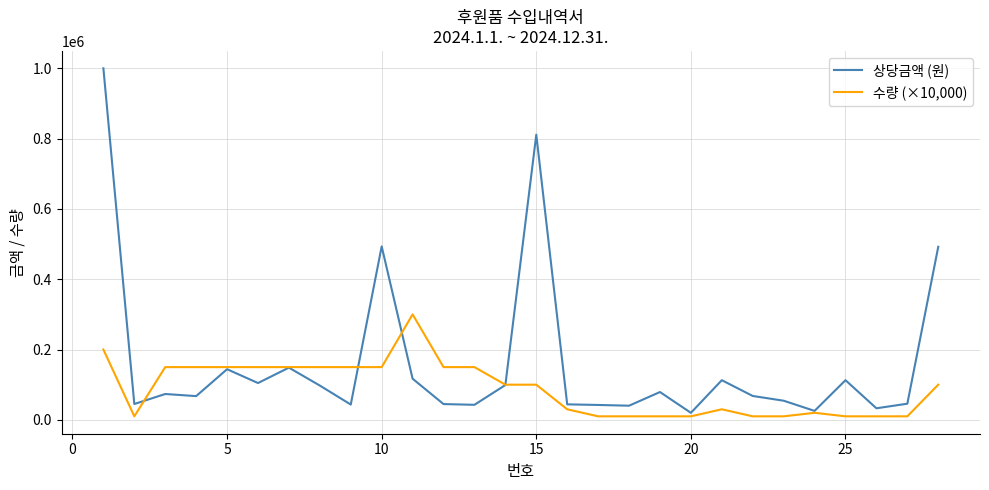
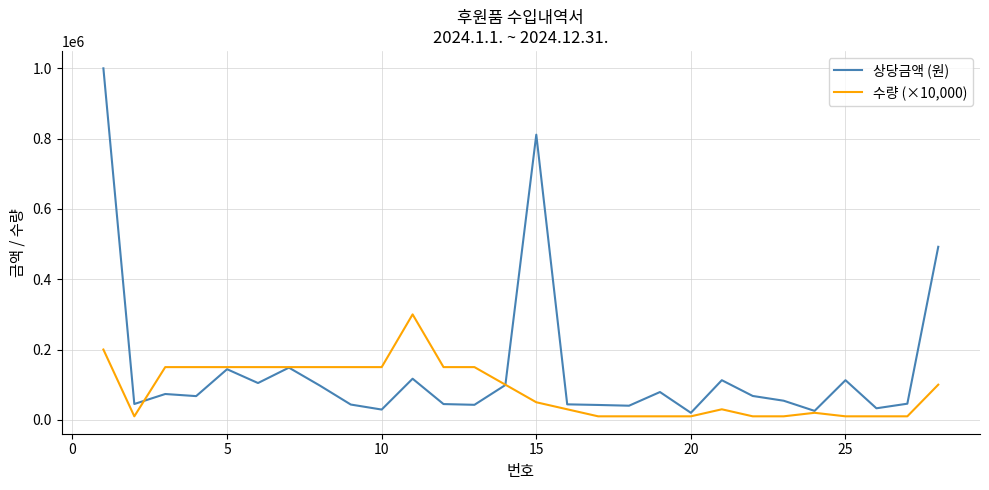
상당금액 (원), 10: 490000 -> 30000
수량 (×10,000), 15: 100000 -> 50000
